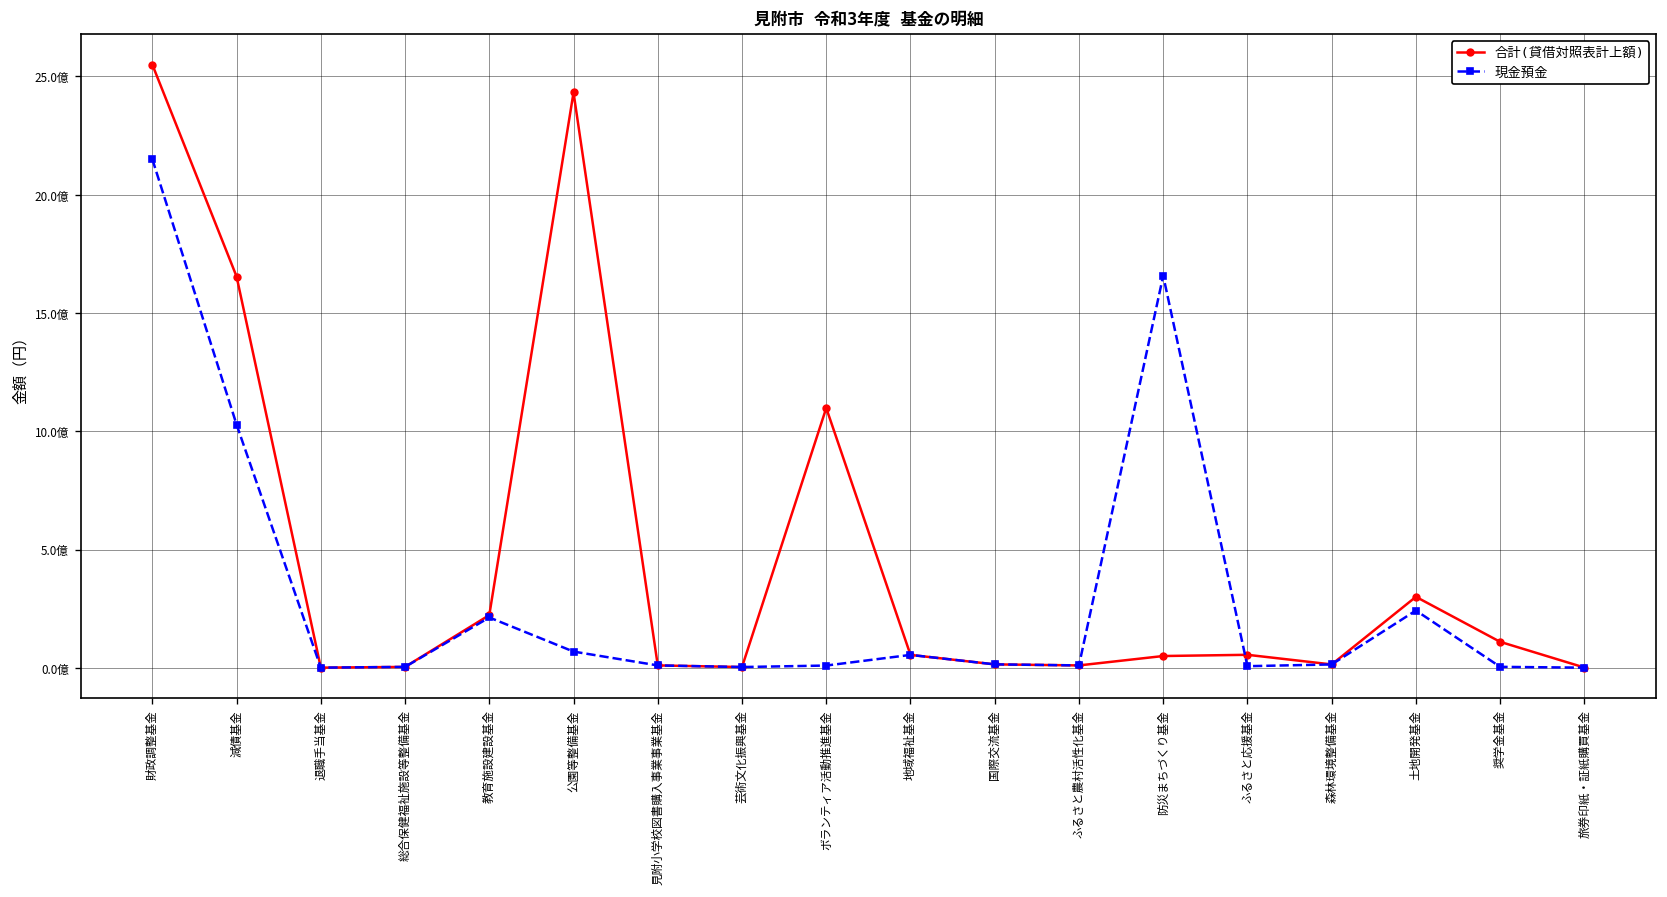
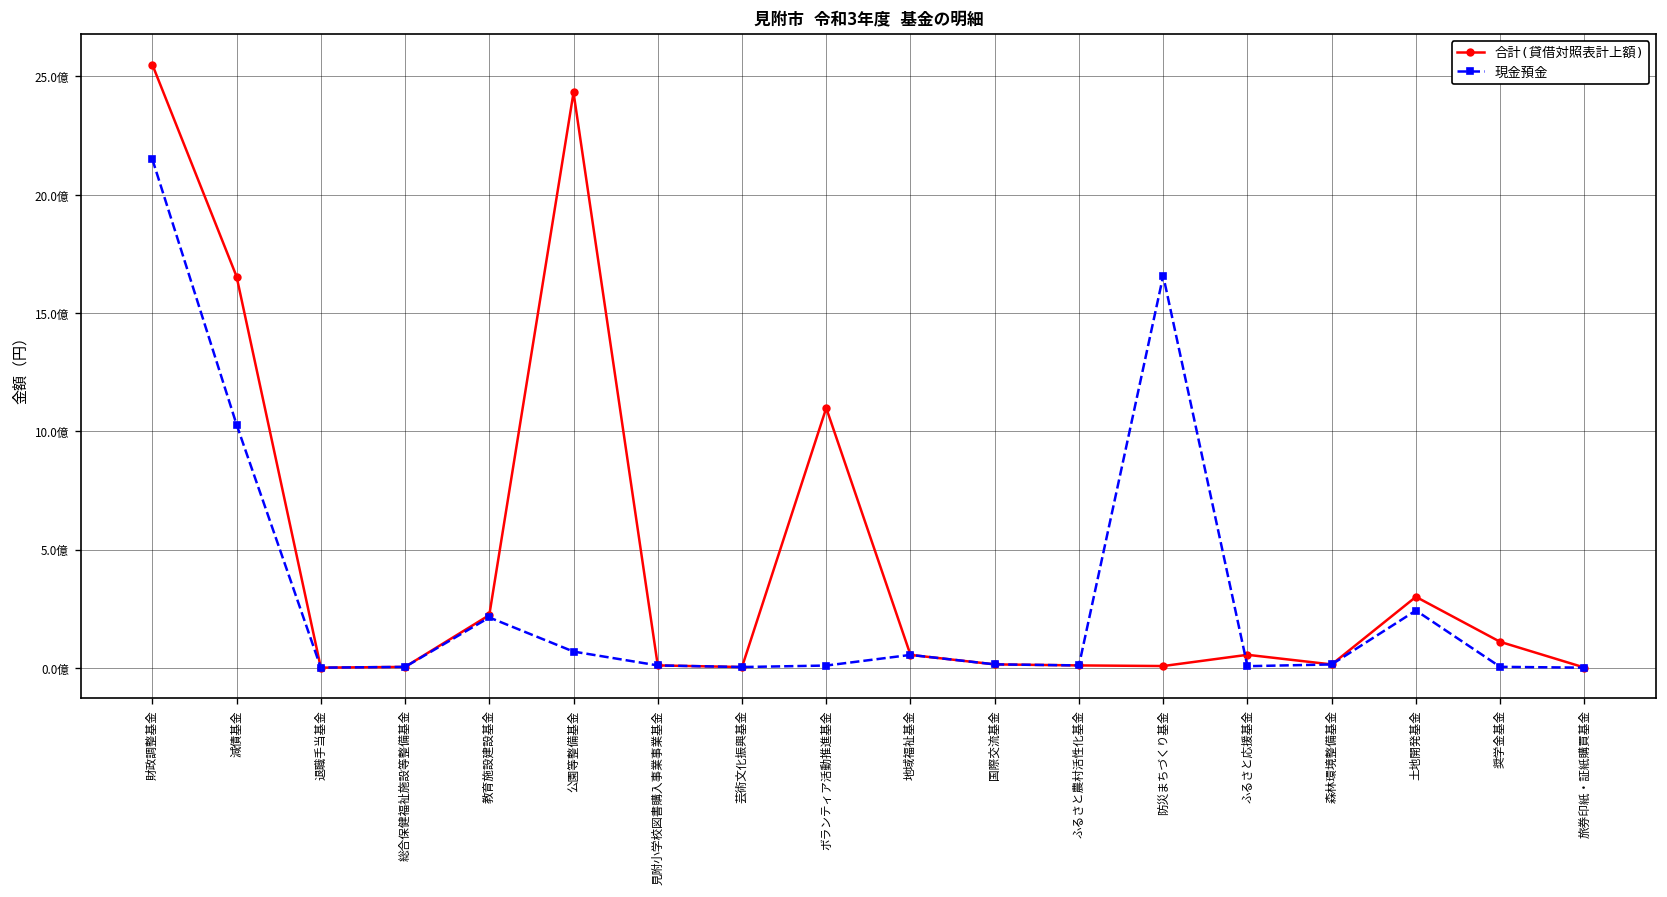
合計(貸借対照表計上額), 防災まちづくり基金: 0.5億 -> 0.1億
